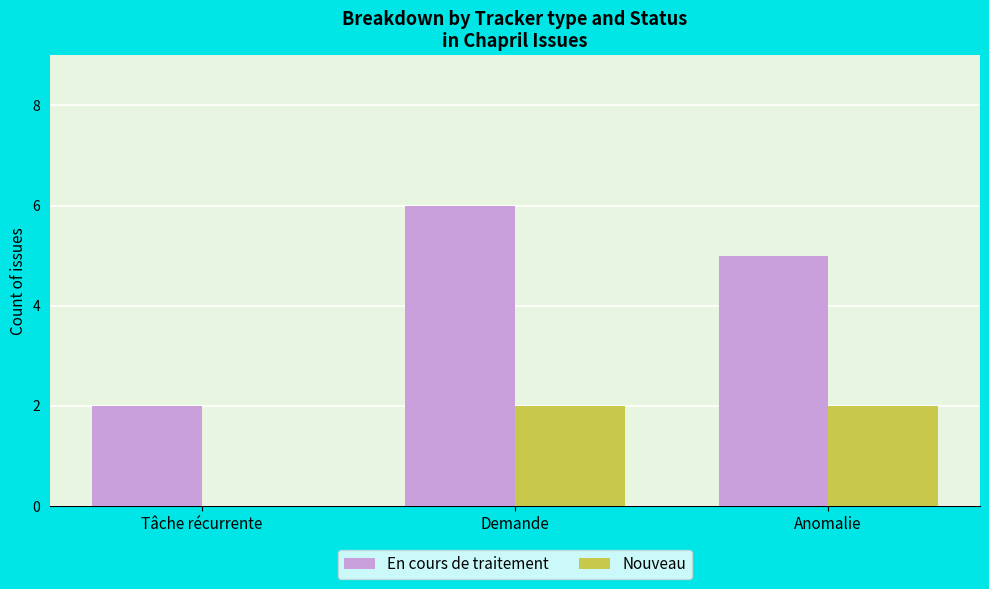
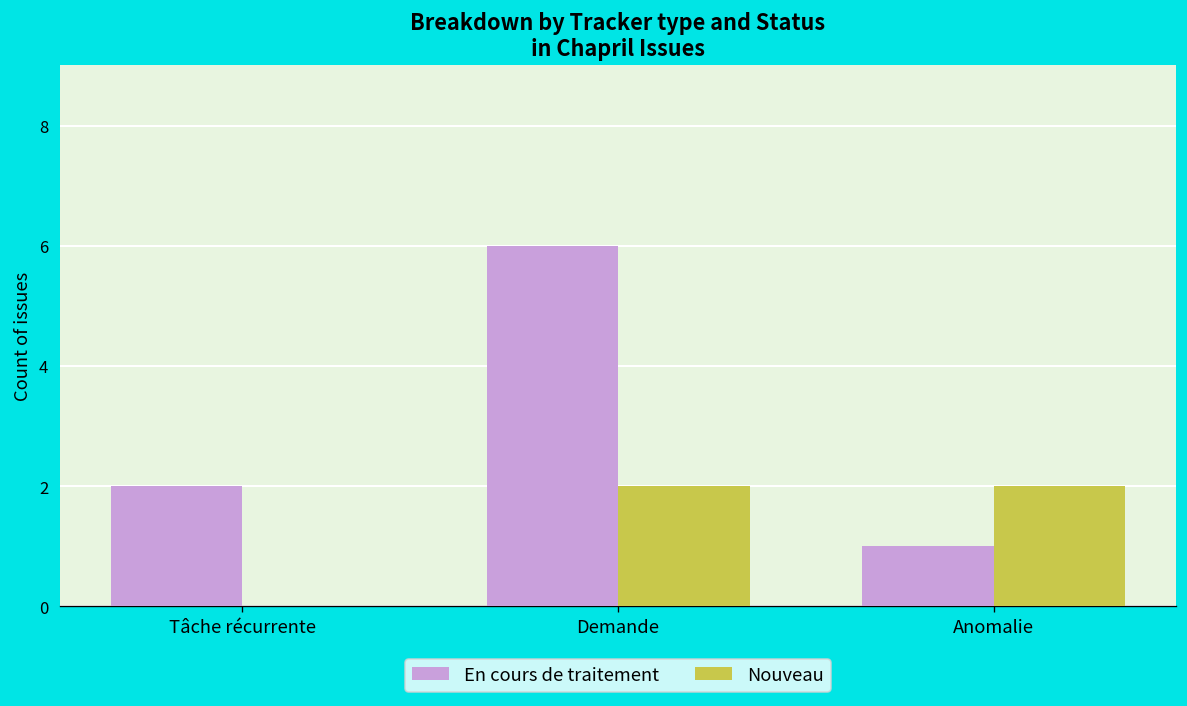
En cours de traitement, Anomalie: 5 -> 1
